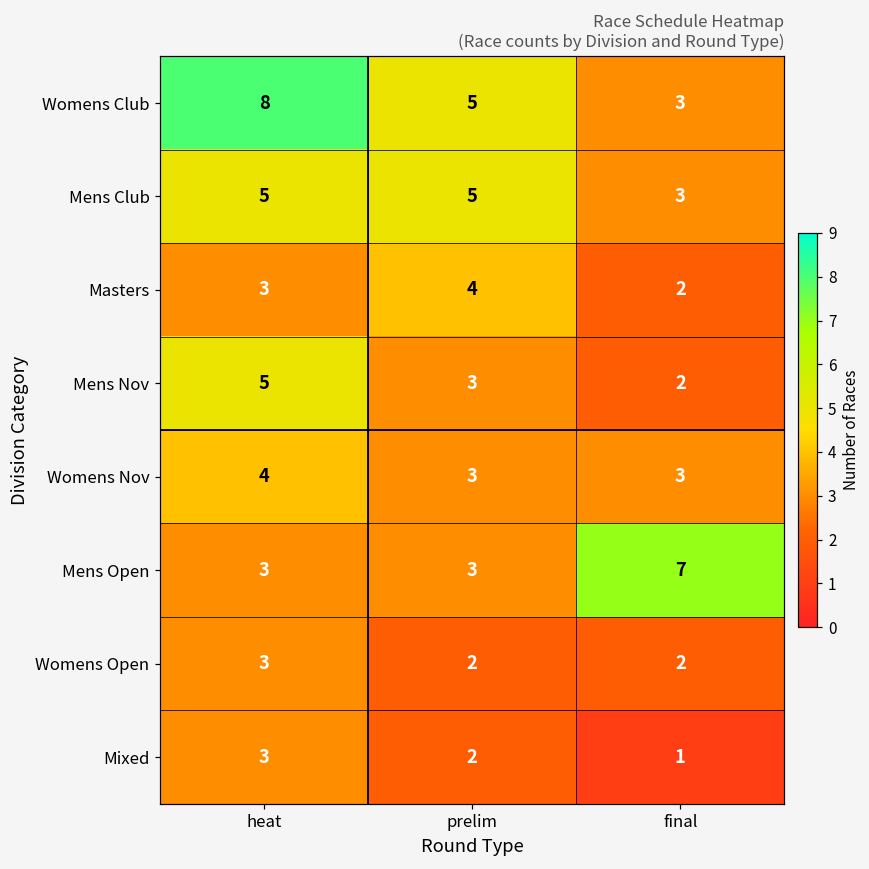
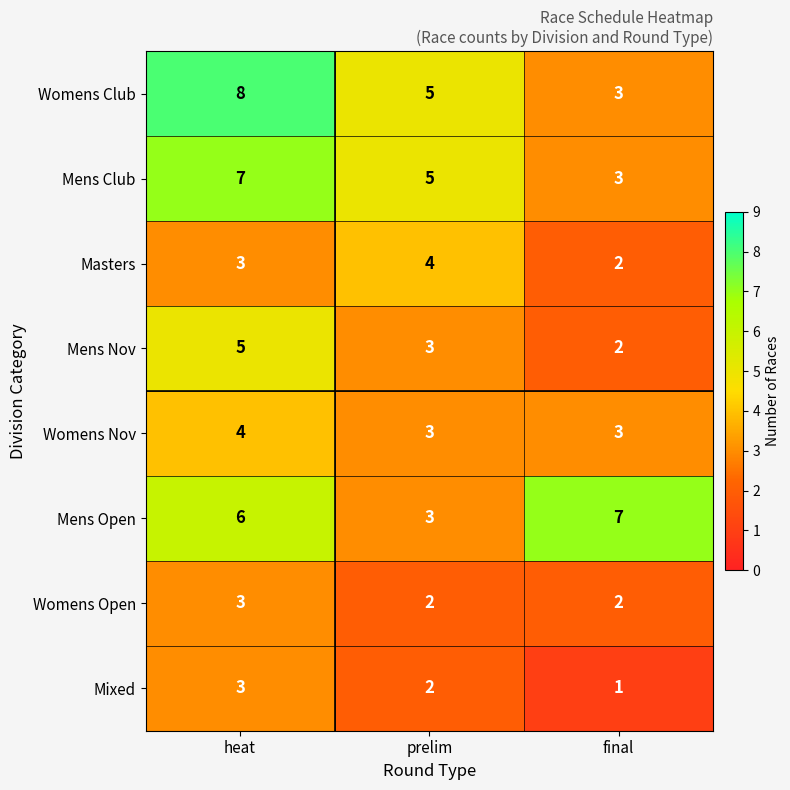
Mens Club, heat: 5 -> 7
Mens Open, heat: 3 -> 6
